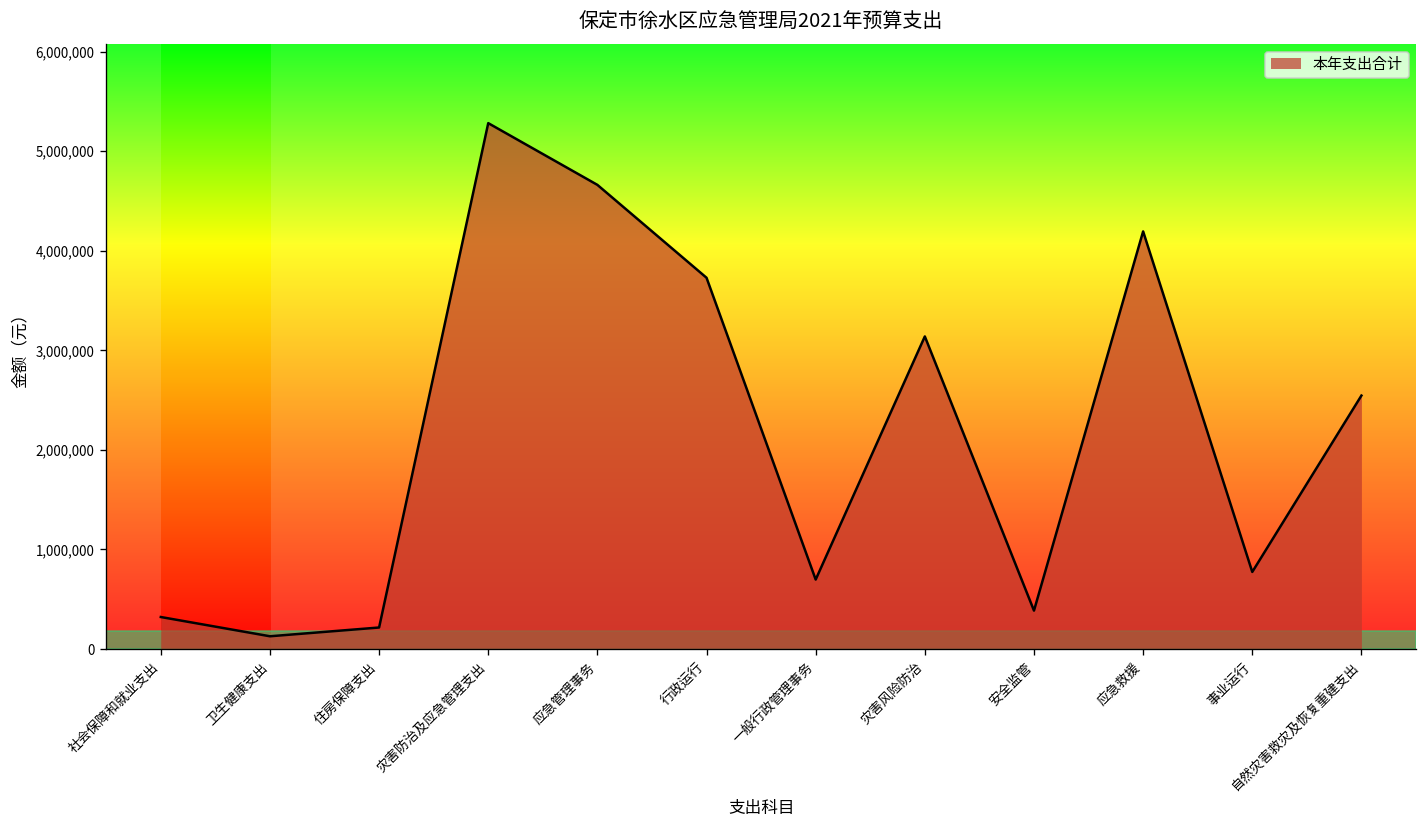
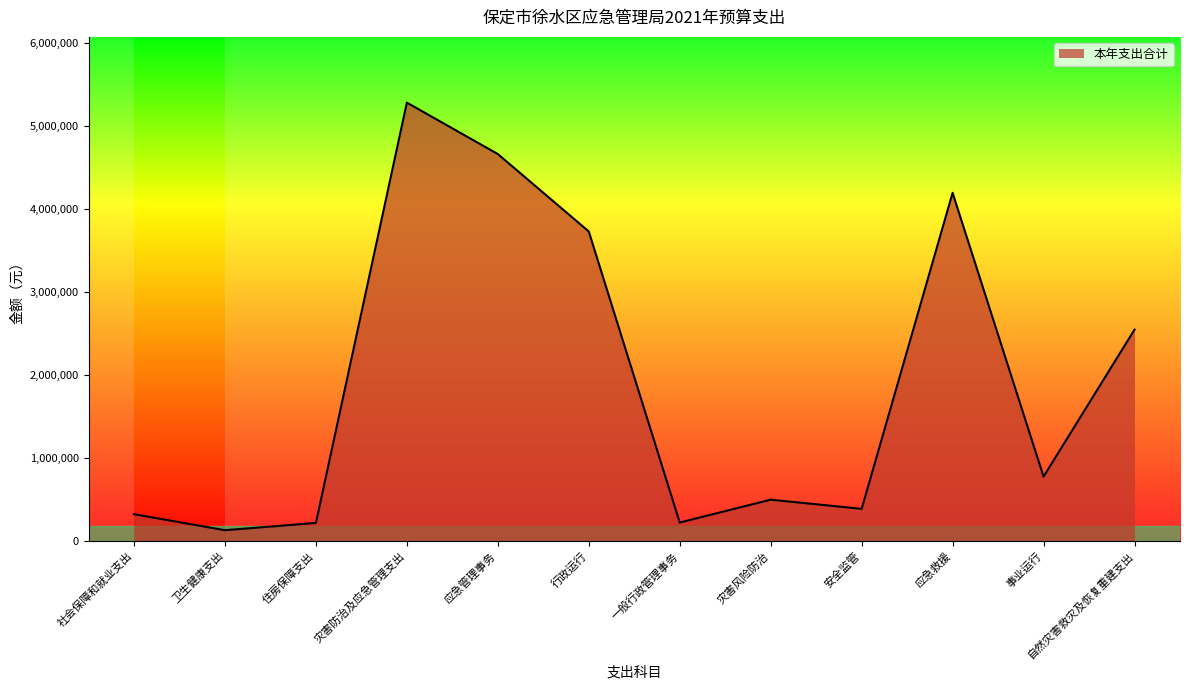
一般行政管理事务: 700,000 -> 200,000
灾害风险防治: 3,100,000 -> 500,000
